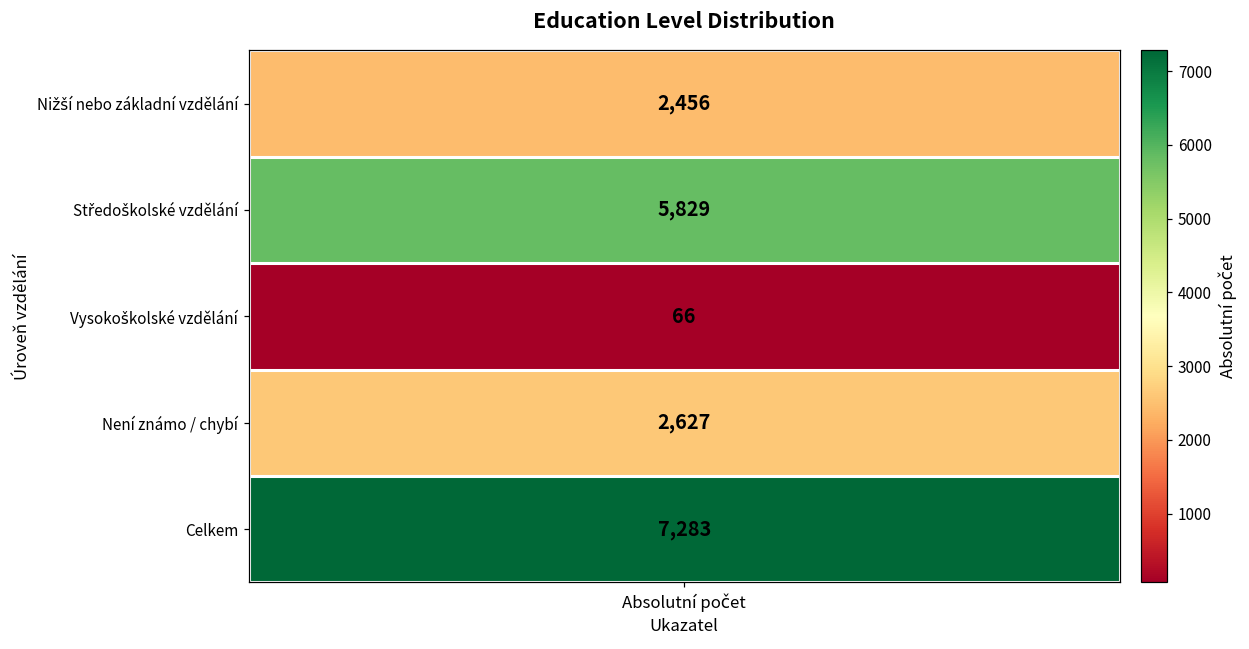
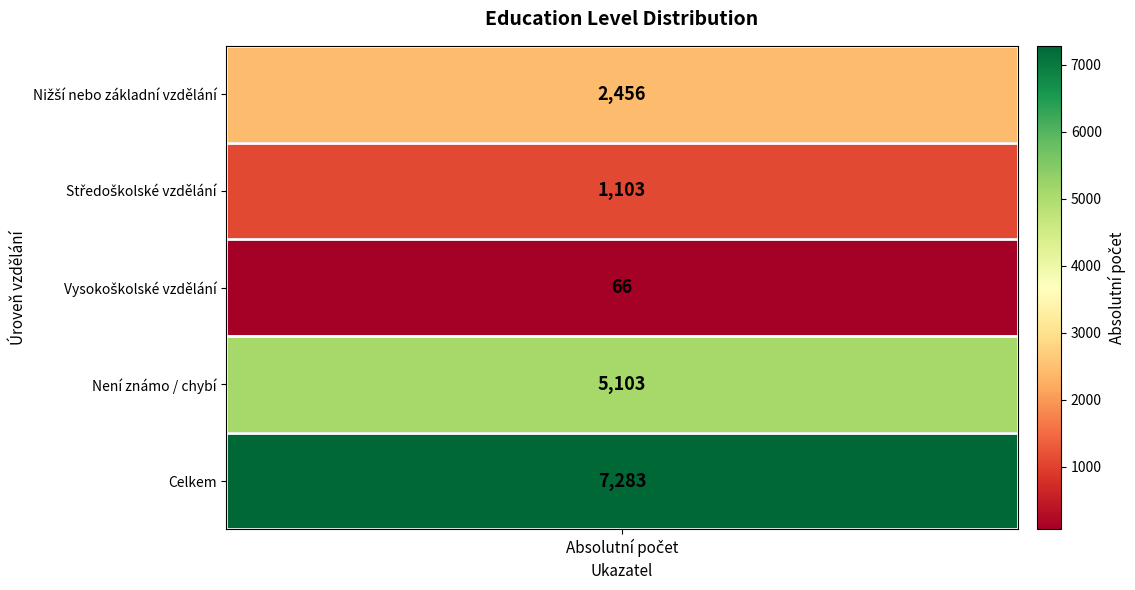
Středoškolské vzdělání, Absolutní počet: 5,829 -> 1,103
Není známo / chybí, Absolutní počet: 2,627 -> 5,103
